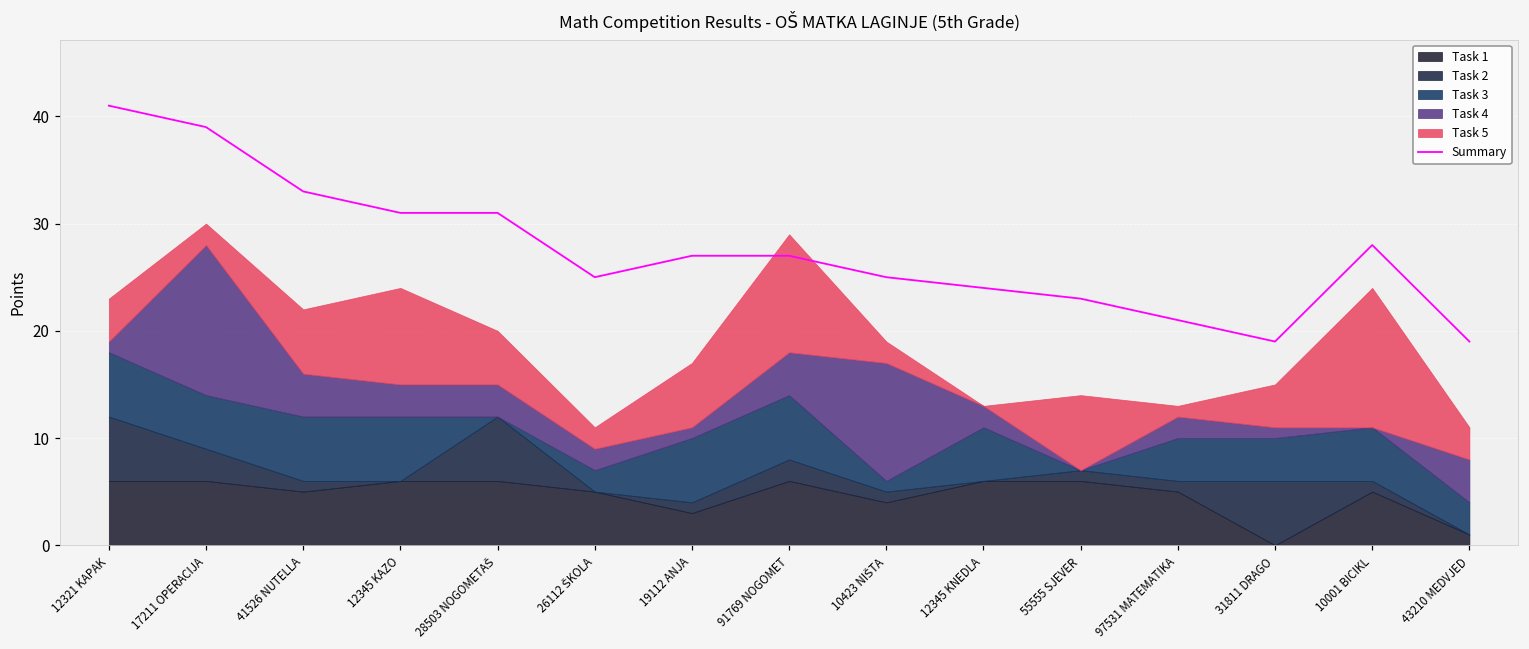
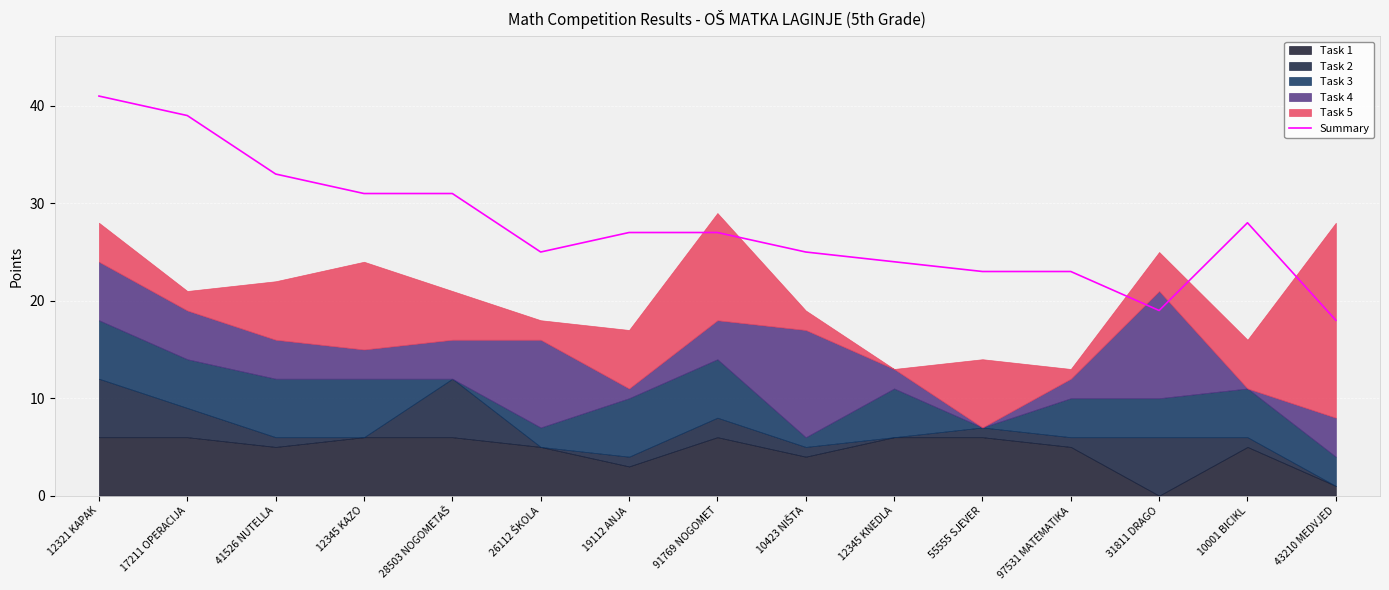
Task 4, 12321 KAPAK: 1 -> 6
Task 4, 17211 OPERACIJA: 14 -> 5
Task 4, 28503 NOGOMETAŠ: 3 -> 4
Task 4, 26112 ŠKOLA: 2 -> 9
Summary, 97531 MATEMATIKA: 21 -> 23
Task 4, 31811 DRAGO: 1 -> 11
Task 5, 10001 BICIKL: 13 -> 5
Summary, 43210 MEDVJED: 19 -> 18
Task 5, 43210 MEDVJED: 3 -> 20
